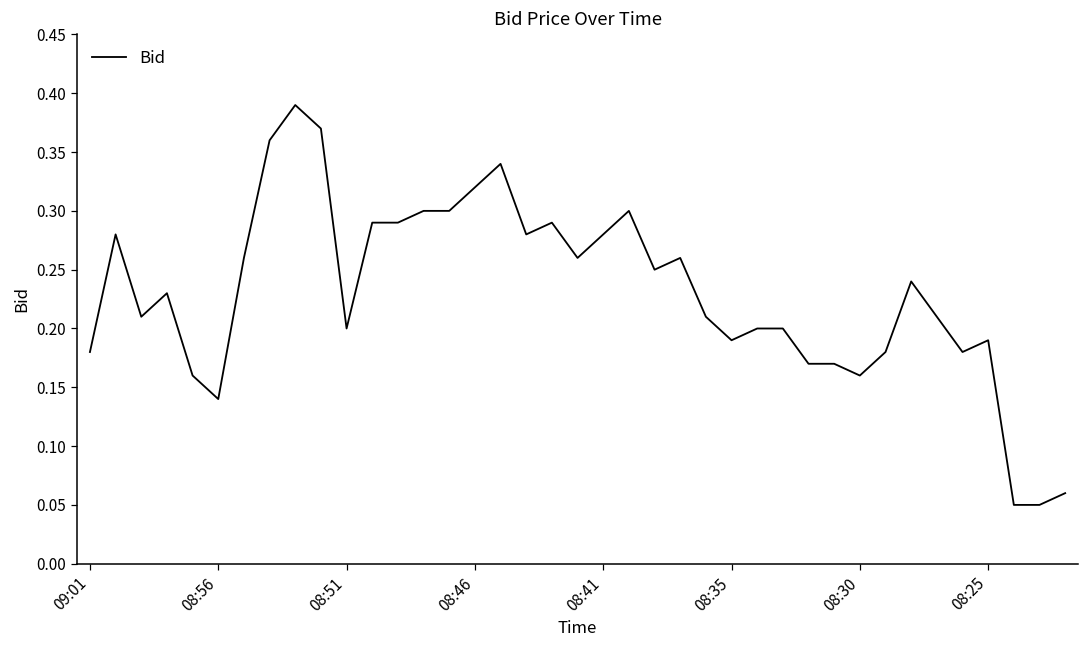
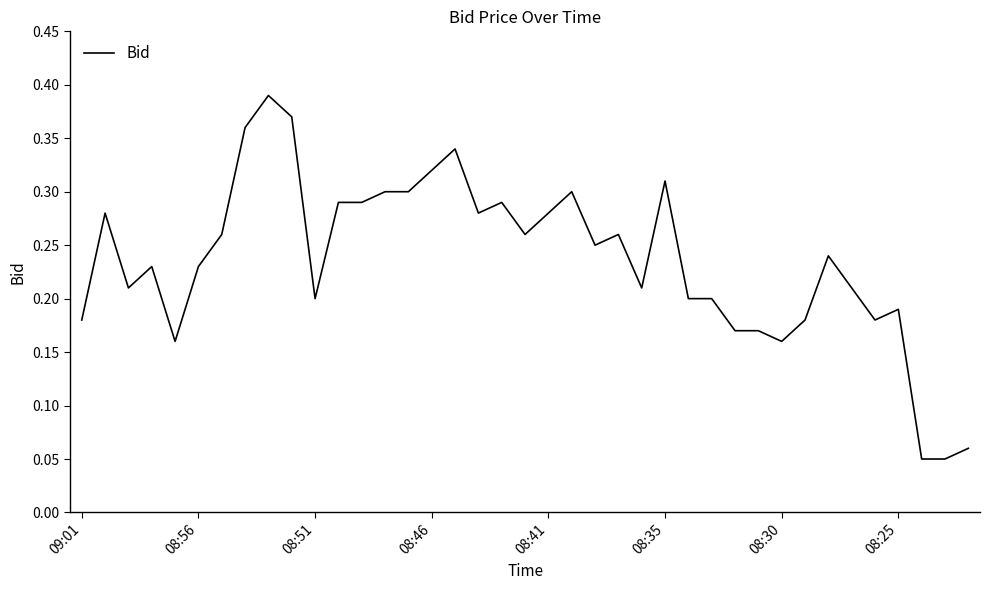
08:56: 0.14 -> 0.23
08:35: 0.19 -> 0.31
